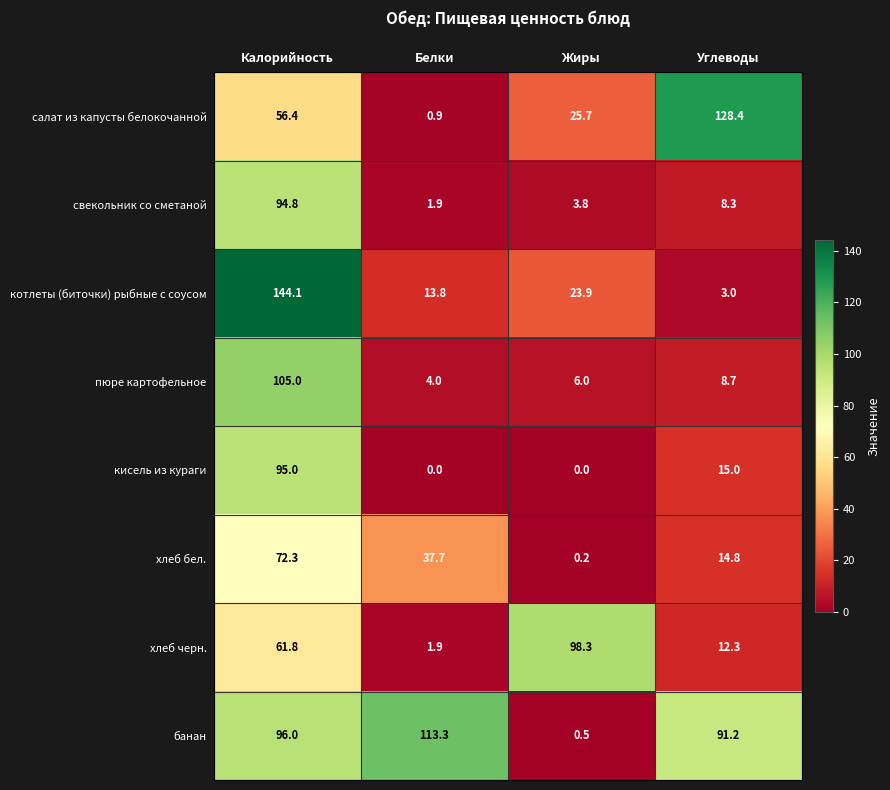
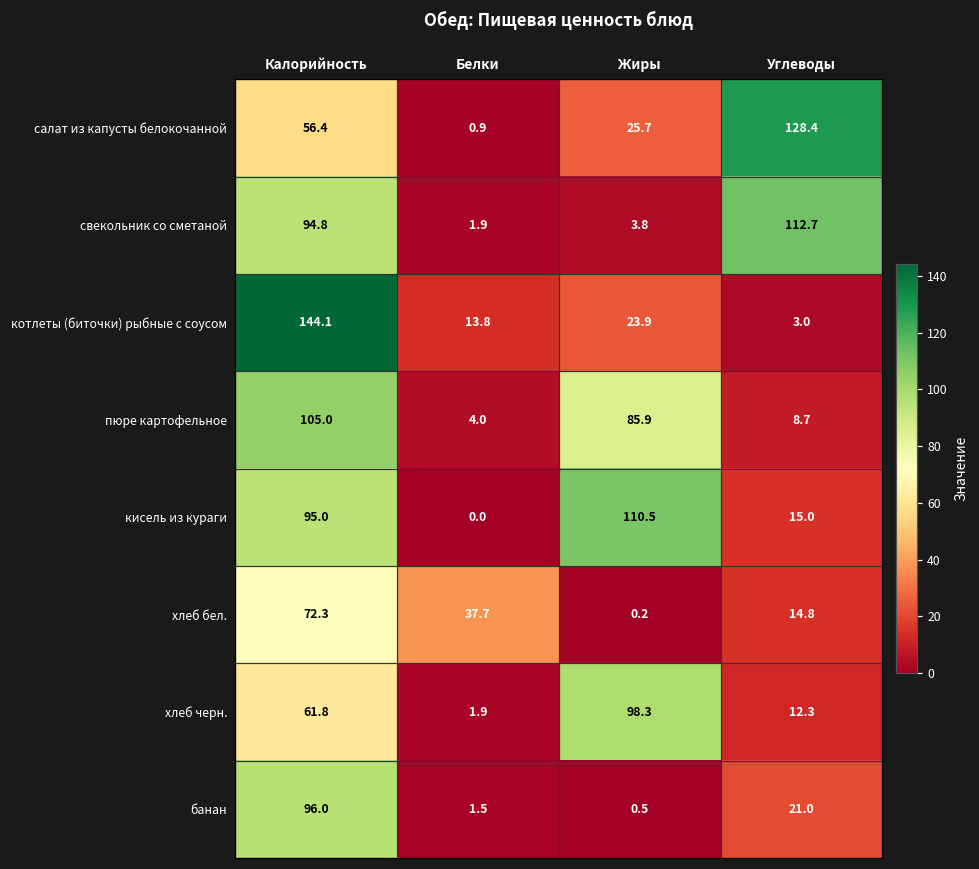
свекольник со сметаной, Углеводы: 8.3 -> 112.7
пюре картофельное, Жиры: 6.0 -> 85.9
кисель из кураги, Жиры: 0.0 -> 110.5
банан, Белки: 113.3 -> 1.5
банан, Углеводы: 91.2 -> 21.0
